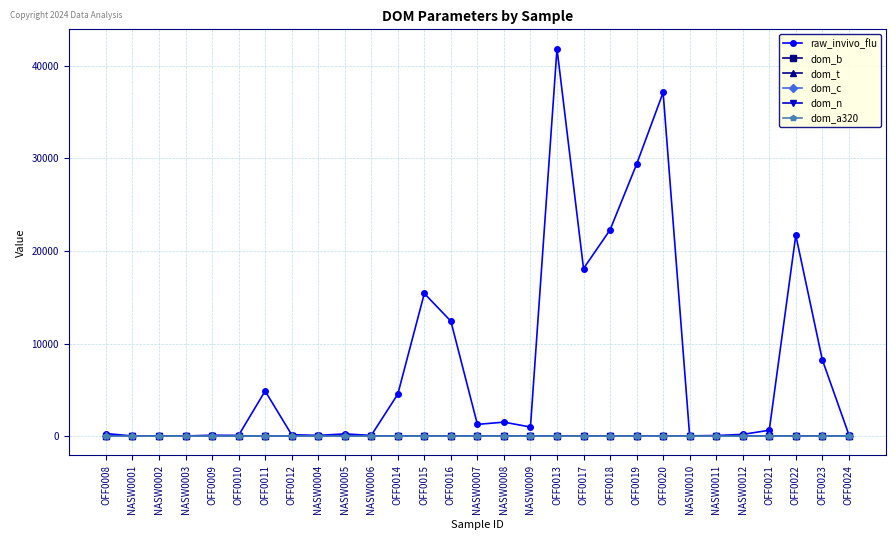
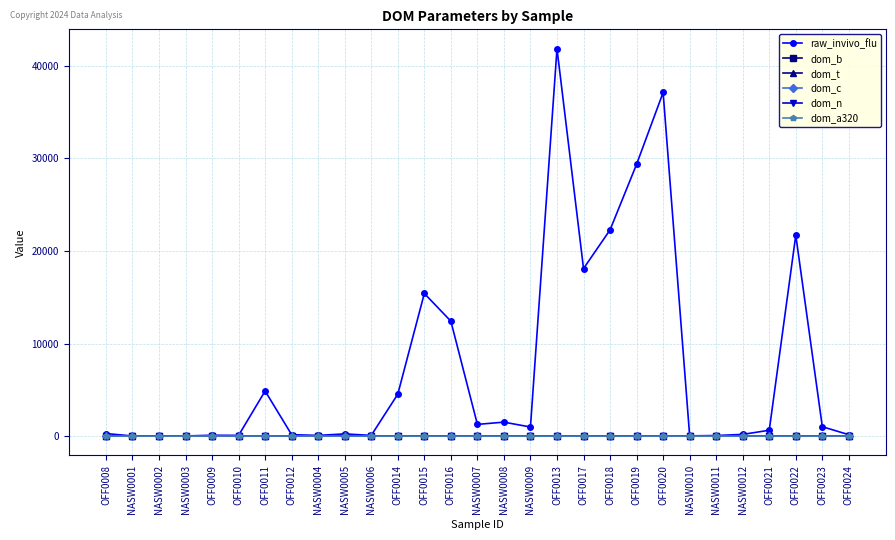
raw_invivo_flu, OFF0023: 8000 -> 1000
